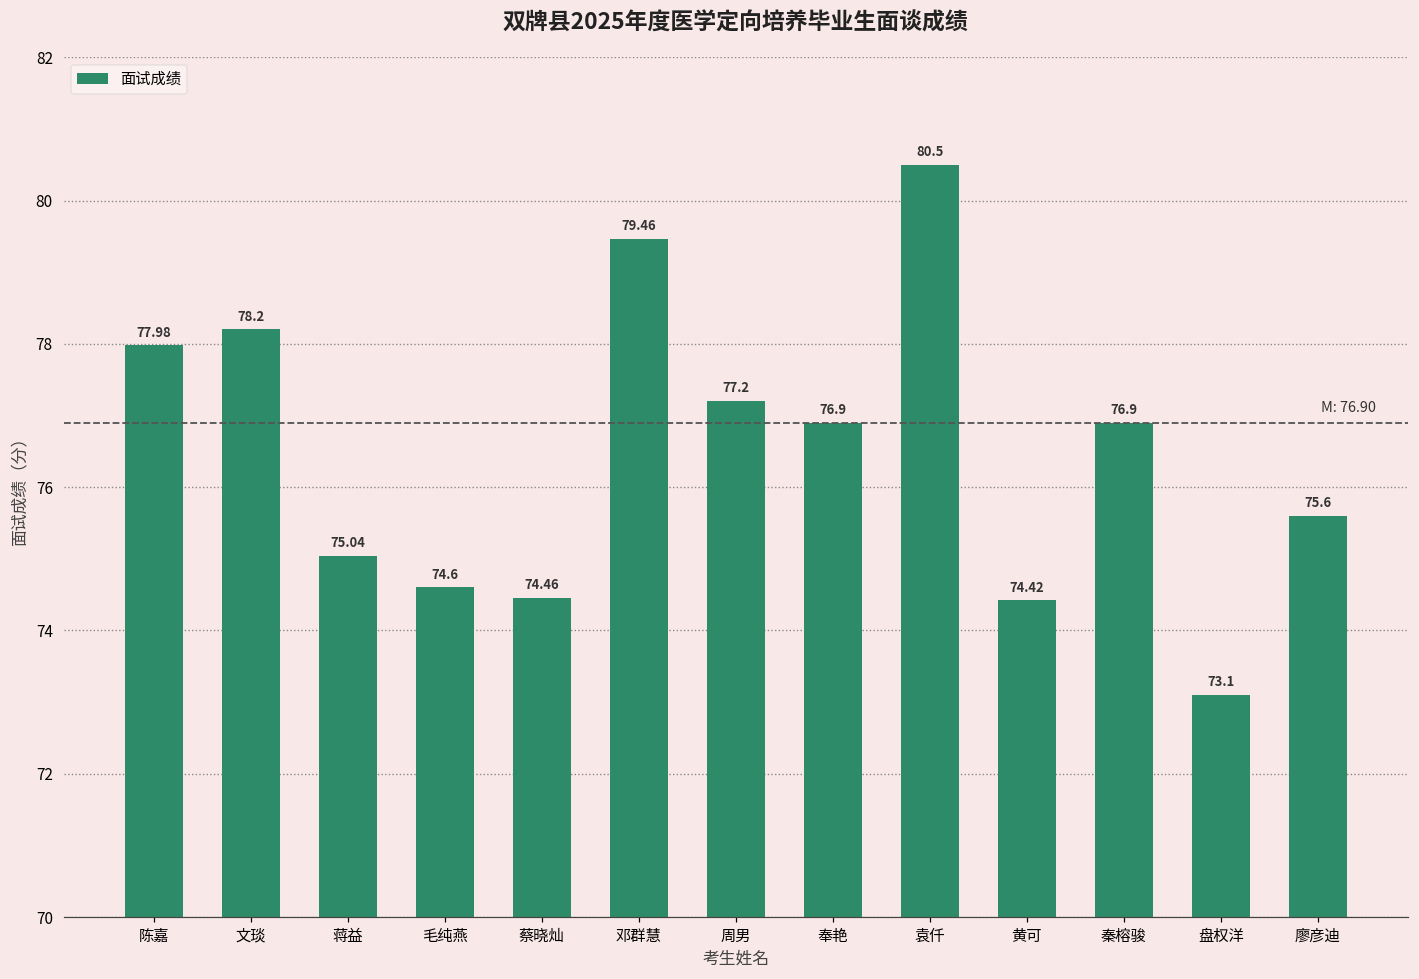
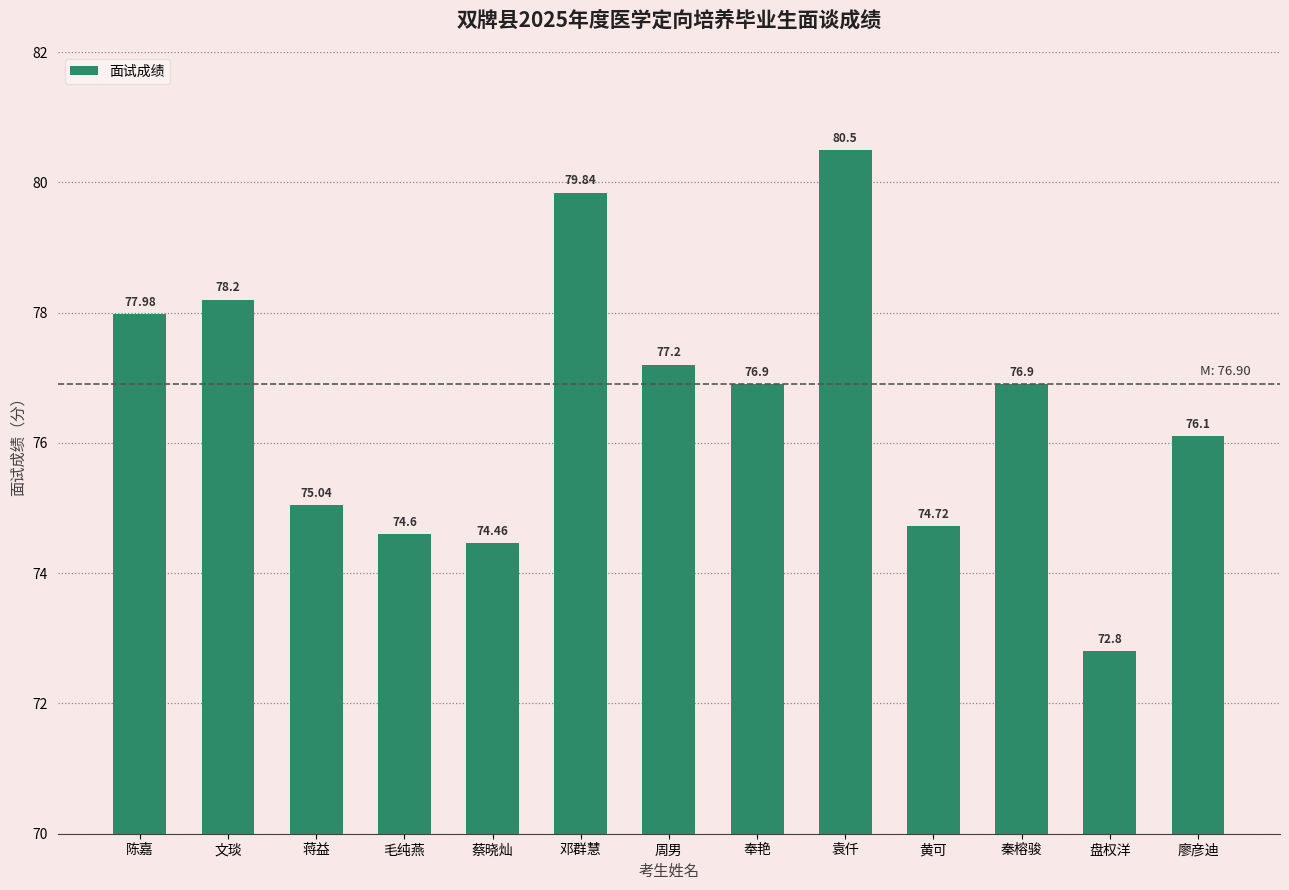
邓群慧: 79.46 -> 79.84
黄可: 74.42 -> 74.72
盘权洋: 73.1 -> 72.8
廖彦迪: 75.6 -> 76.1
